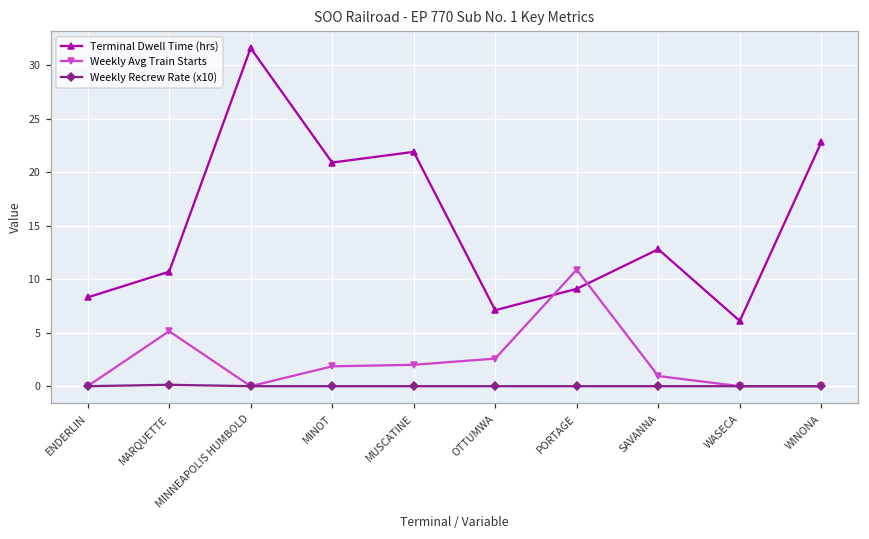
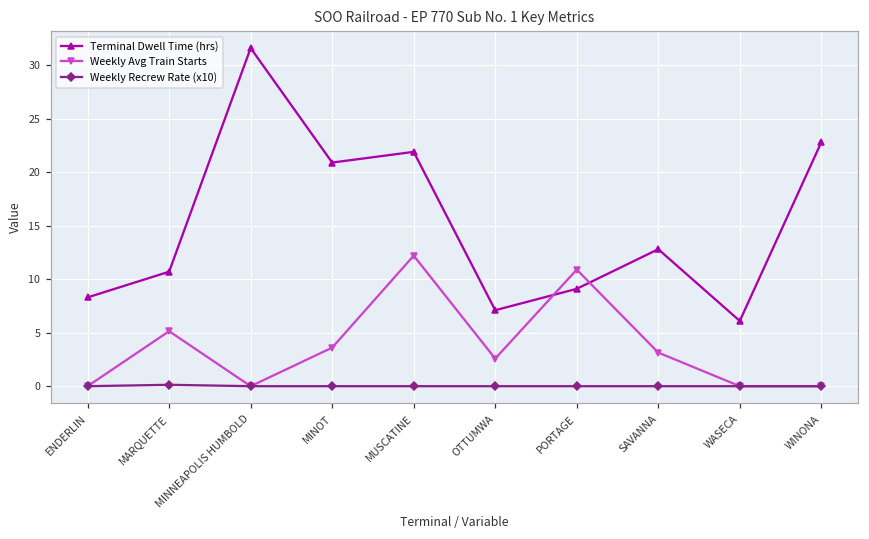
Weekly Avg Train Starts, MINOT: 2 -> 4
Weekly Avg Train Starts, MUSCATINE: 2 -> 12
Weekly Avg Train Starts, SAVANNA: 1 -> 3
